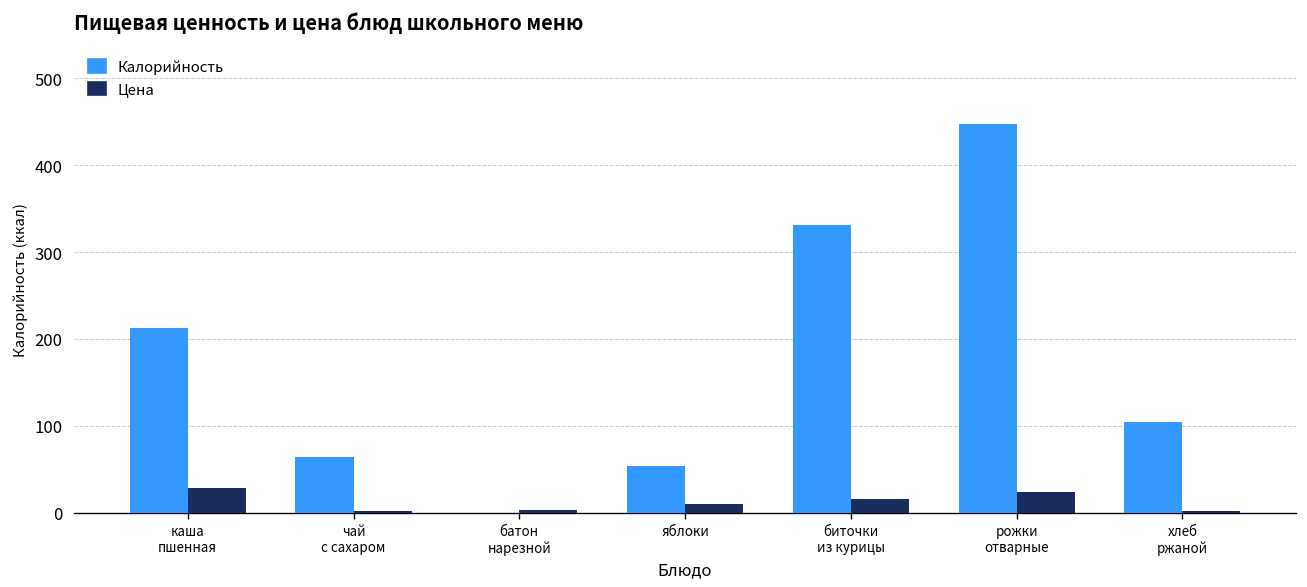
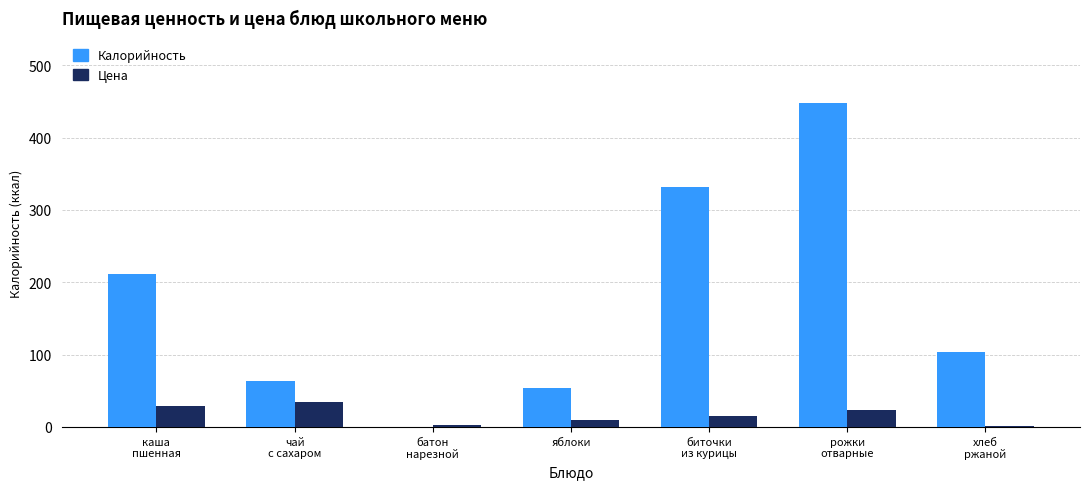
Цена, чай с сахаром: 0 -> 30
